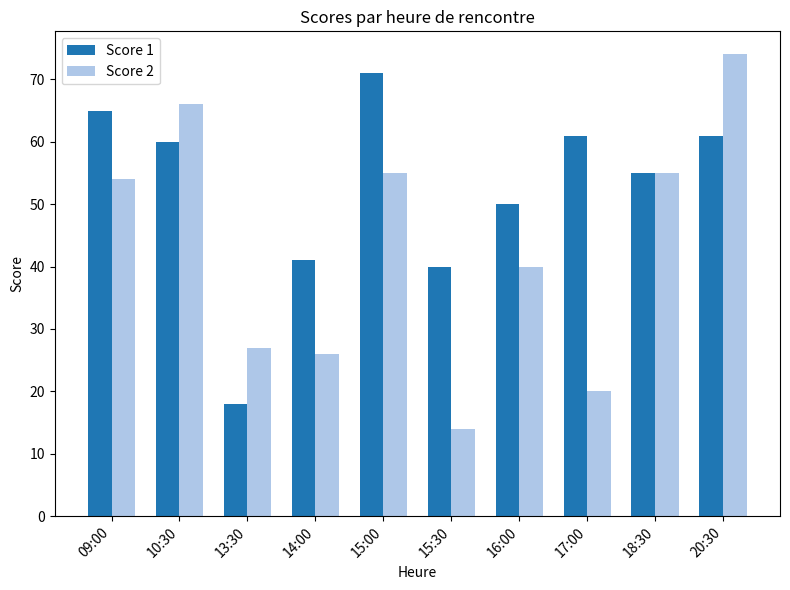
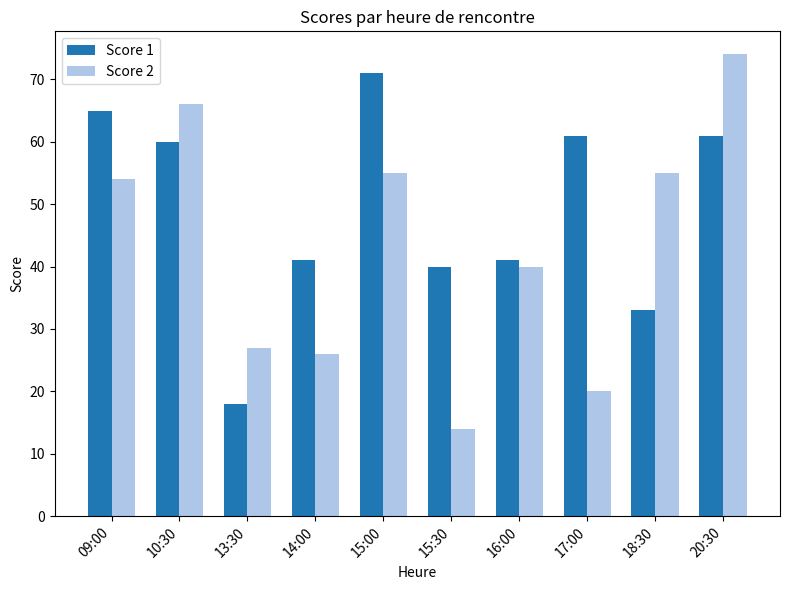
Score 1, 16:00: 50 -> 41
Score 1, 18:30: 55 -> 33
